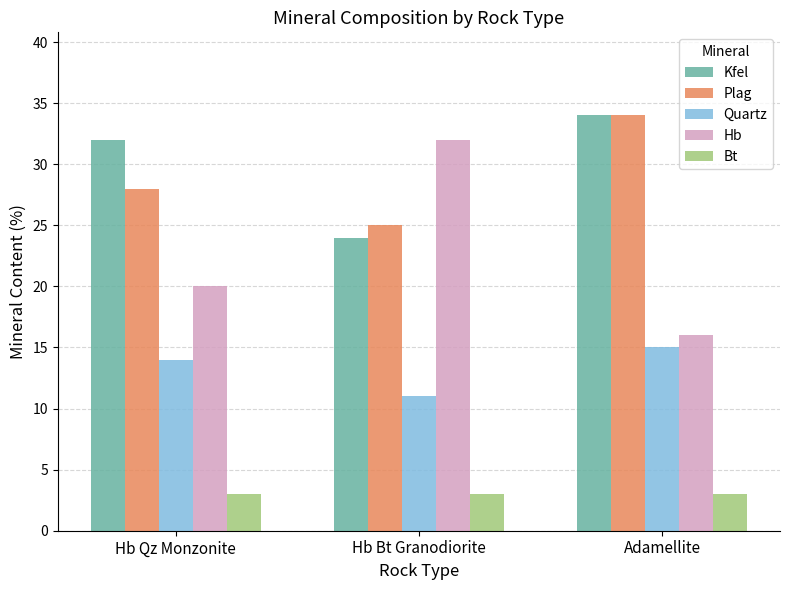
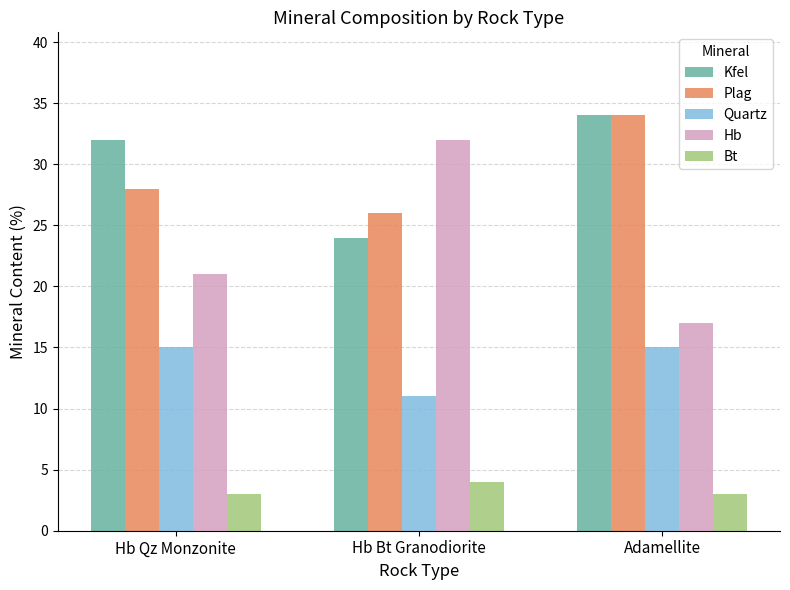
Quartz, Hb Qz Monzonite: 14 -> 15
Hb, Hb Qz Monzonite: 20 -> 21
Plag, Hb Bt Granodiorite: 25 -> 26
Bt, Hb Bt Granodiorite: 3 -> 4
Hb, Adamellite: 16 -> 17
